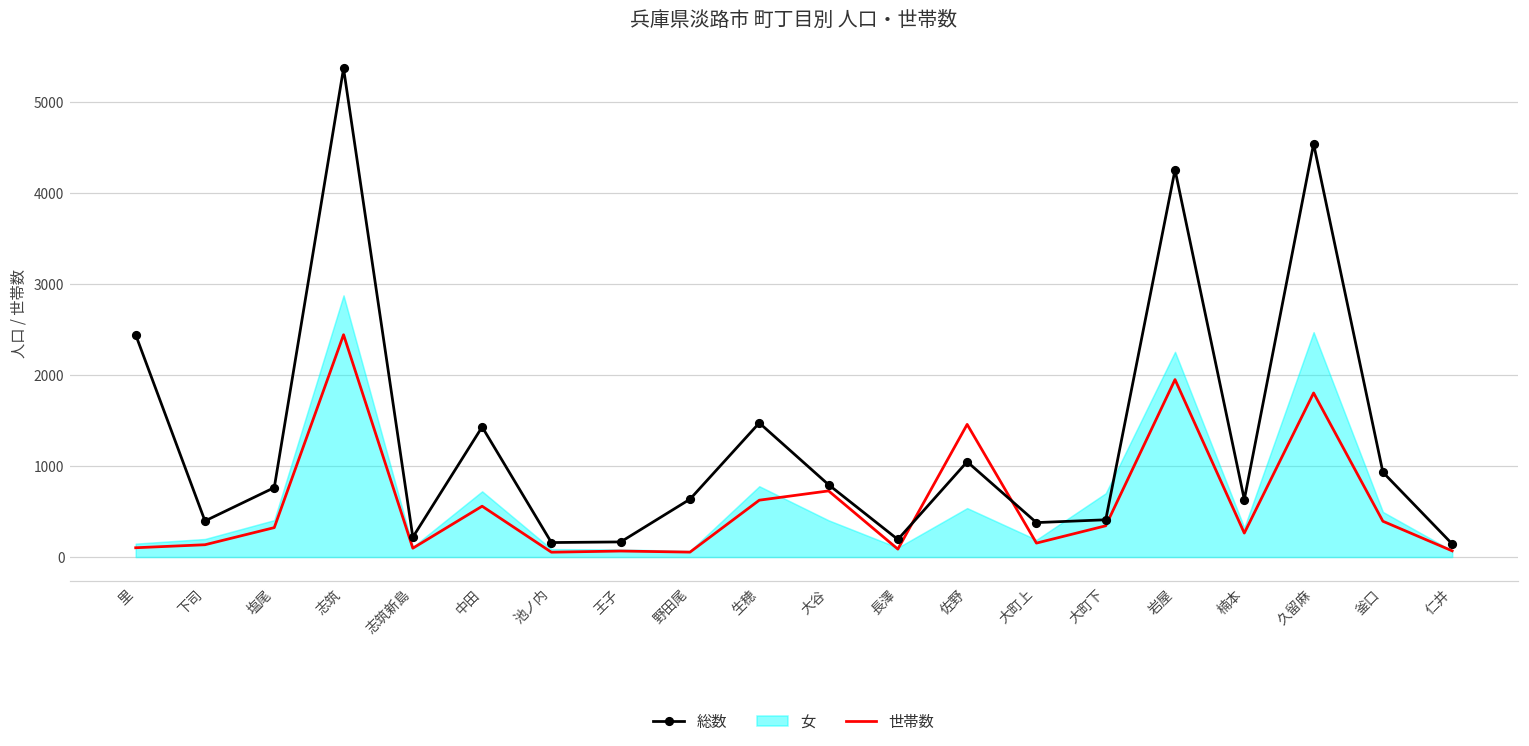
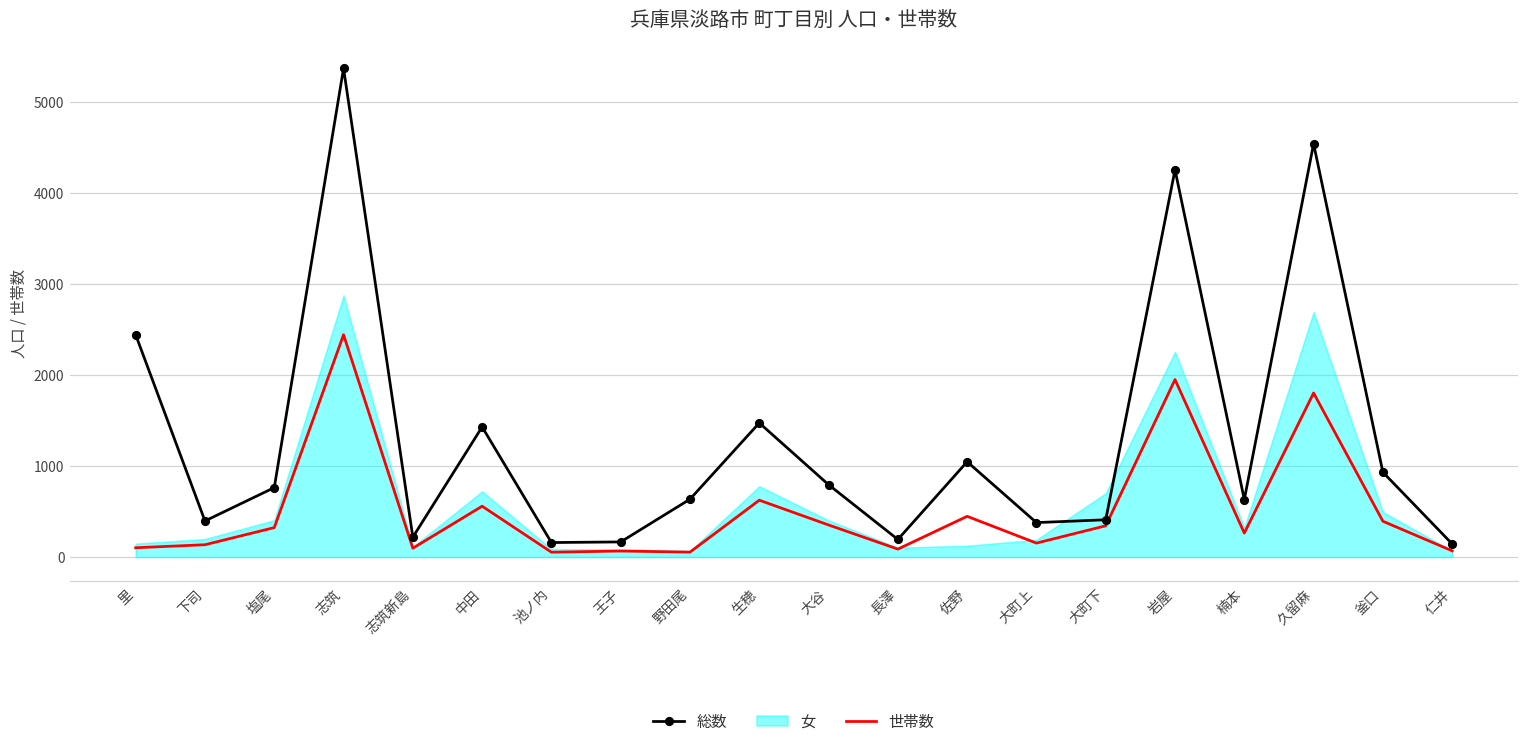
世帯数, 大谷: 700 -> 400
女, 佐野: 500 -> 100
世帯数, 佐野: 1500 -> 400
女, 久留麻: 2500 -> 2700
